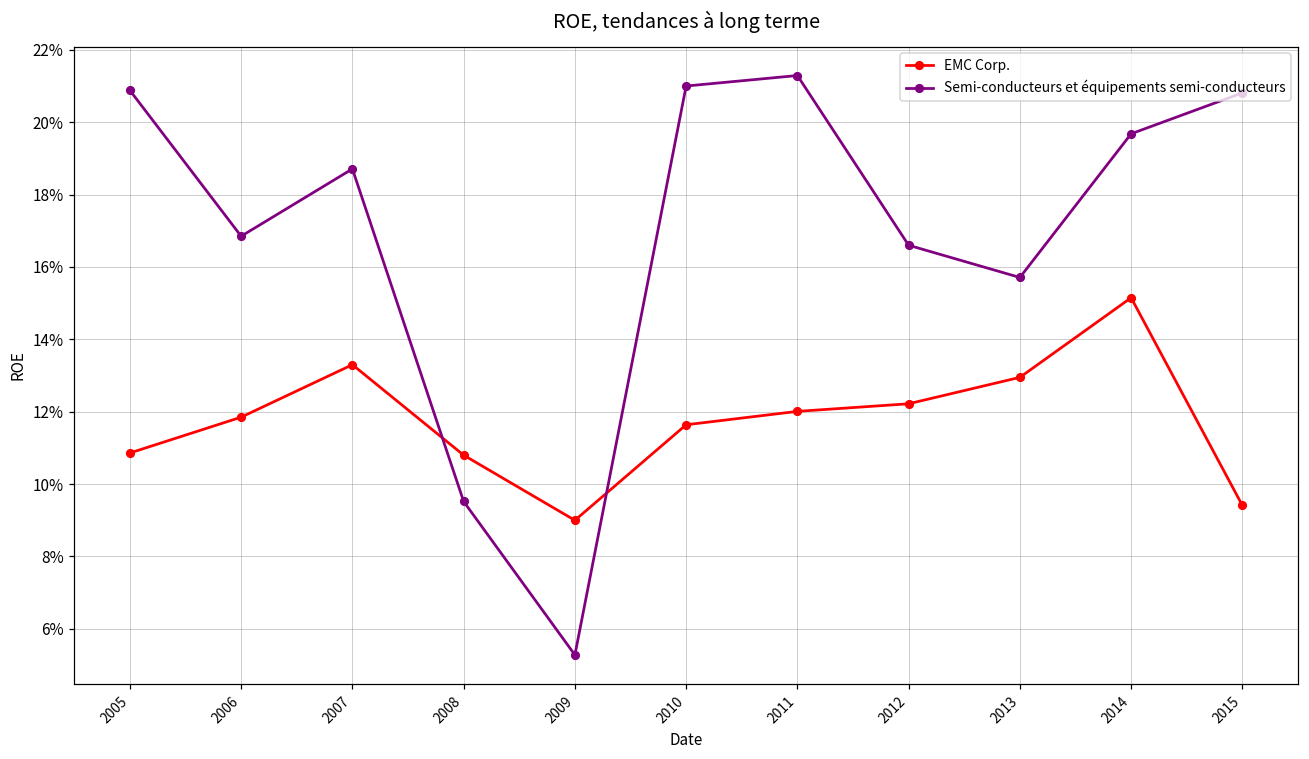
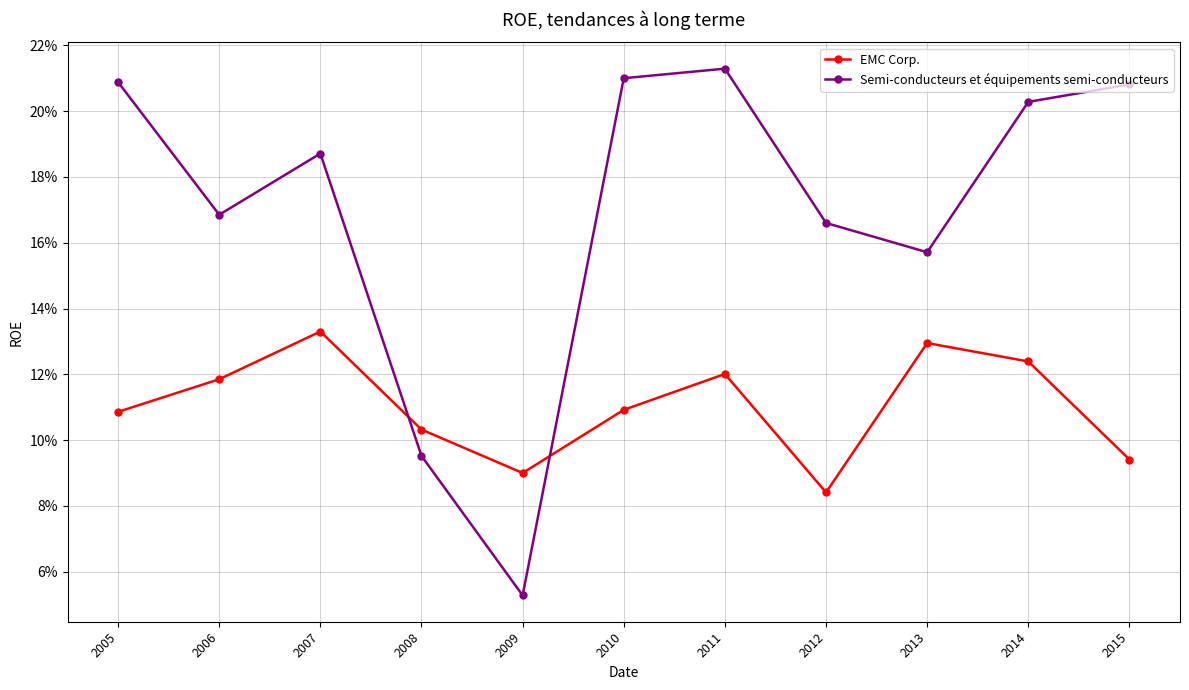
EMC Corp., 2008: 10.8% -> 10.3%
EMC Corp., 2010: 11.6% -> 10.9%
EMC Corp., 2012: 12.2% -> 8.4%
EMC Corp., 2014: 15.2% -> 12.4%
Semi-conducteurs et équipements semi-conducteurs, 2014: 19.7% -> 20.3%
